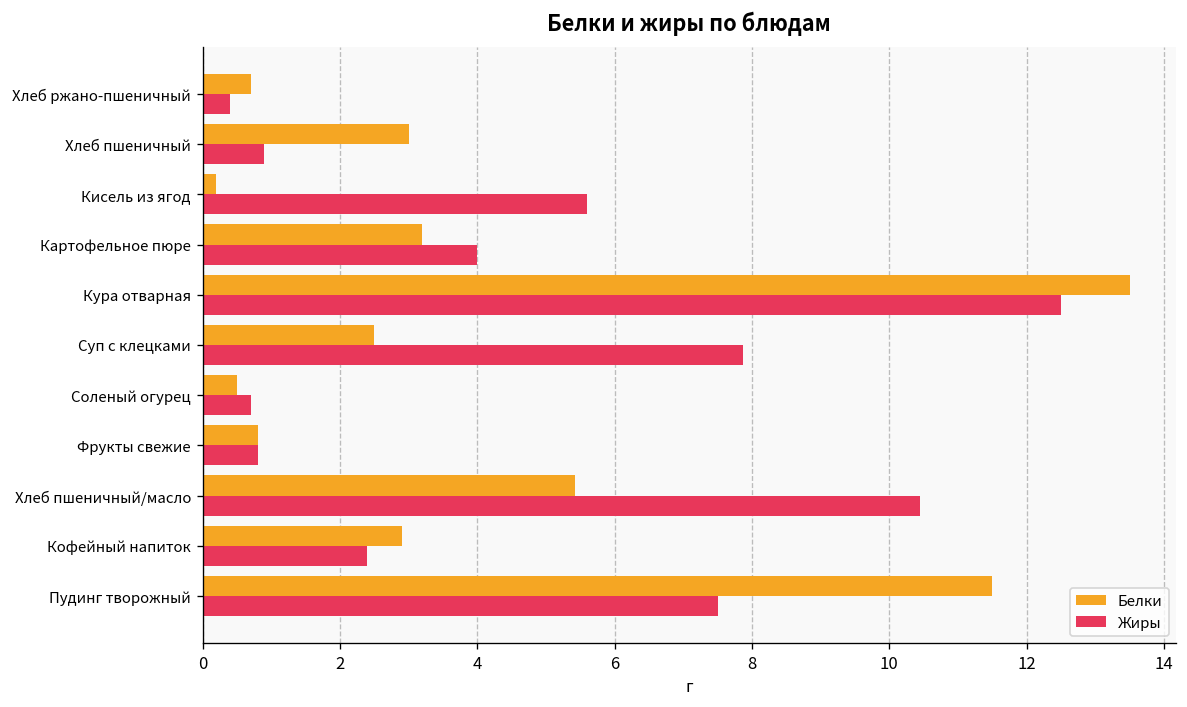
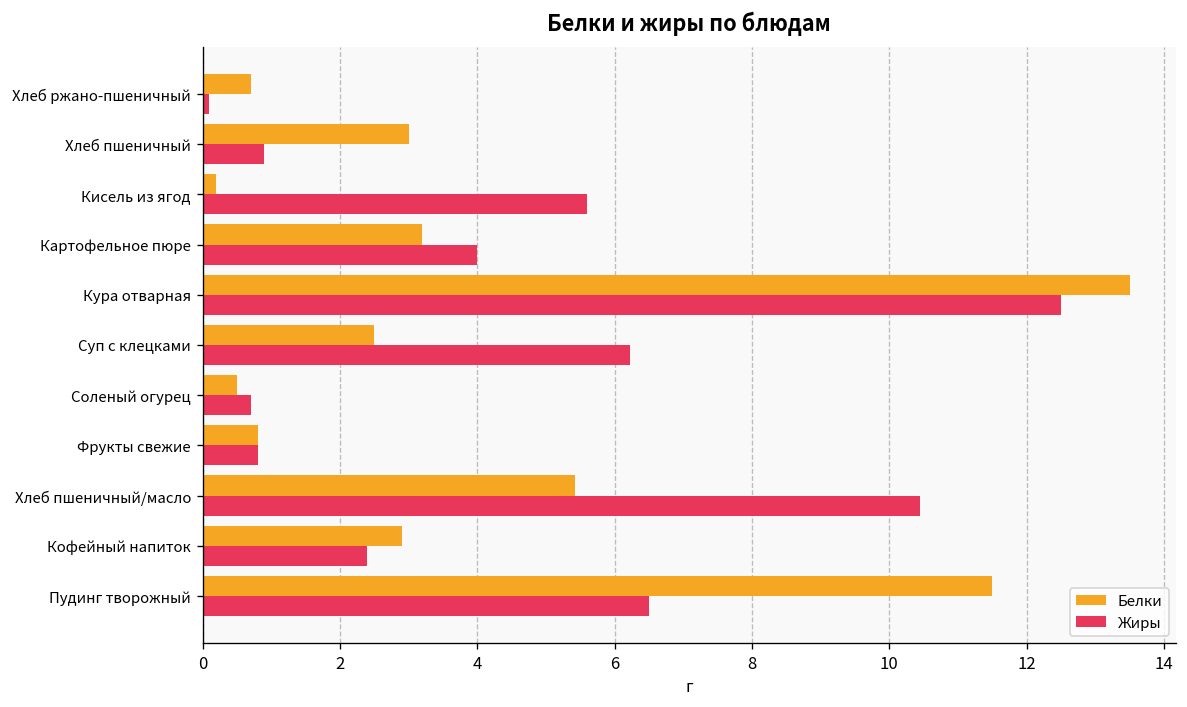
Жиры, Хлеб ржано-пшеничный: 0.4 -> 0.1
Жиры, Суп с клецками: 7.9 -> 6.2
Жиры, Пудинг творожный: 7.5 -> 6.5
